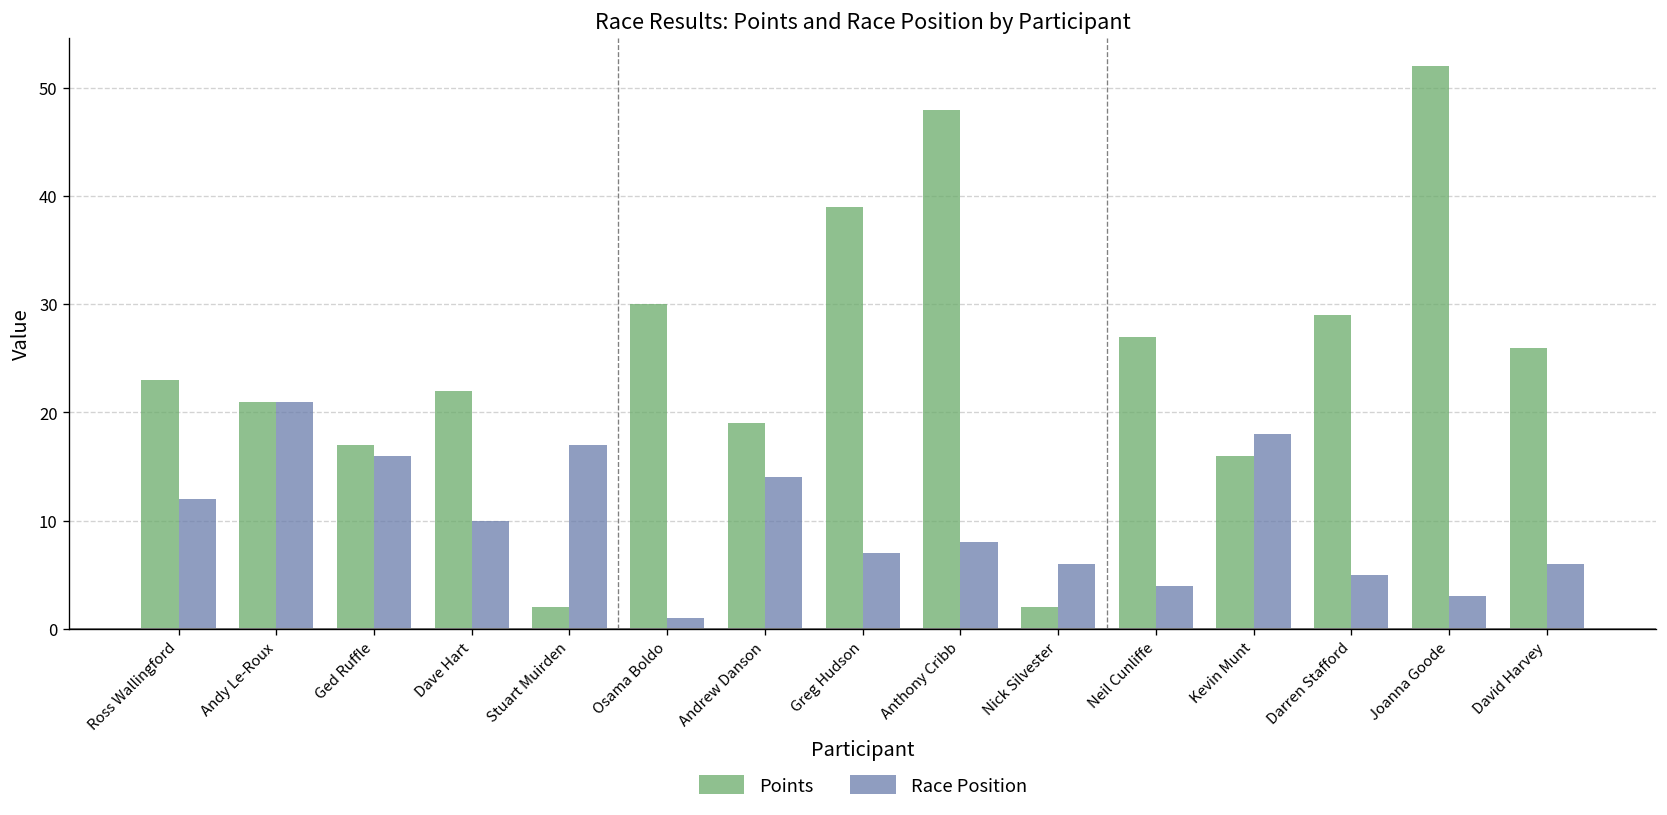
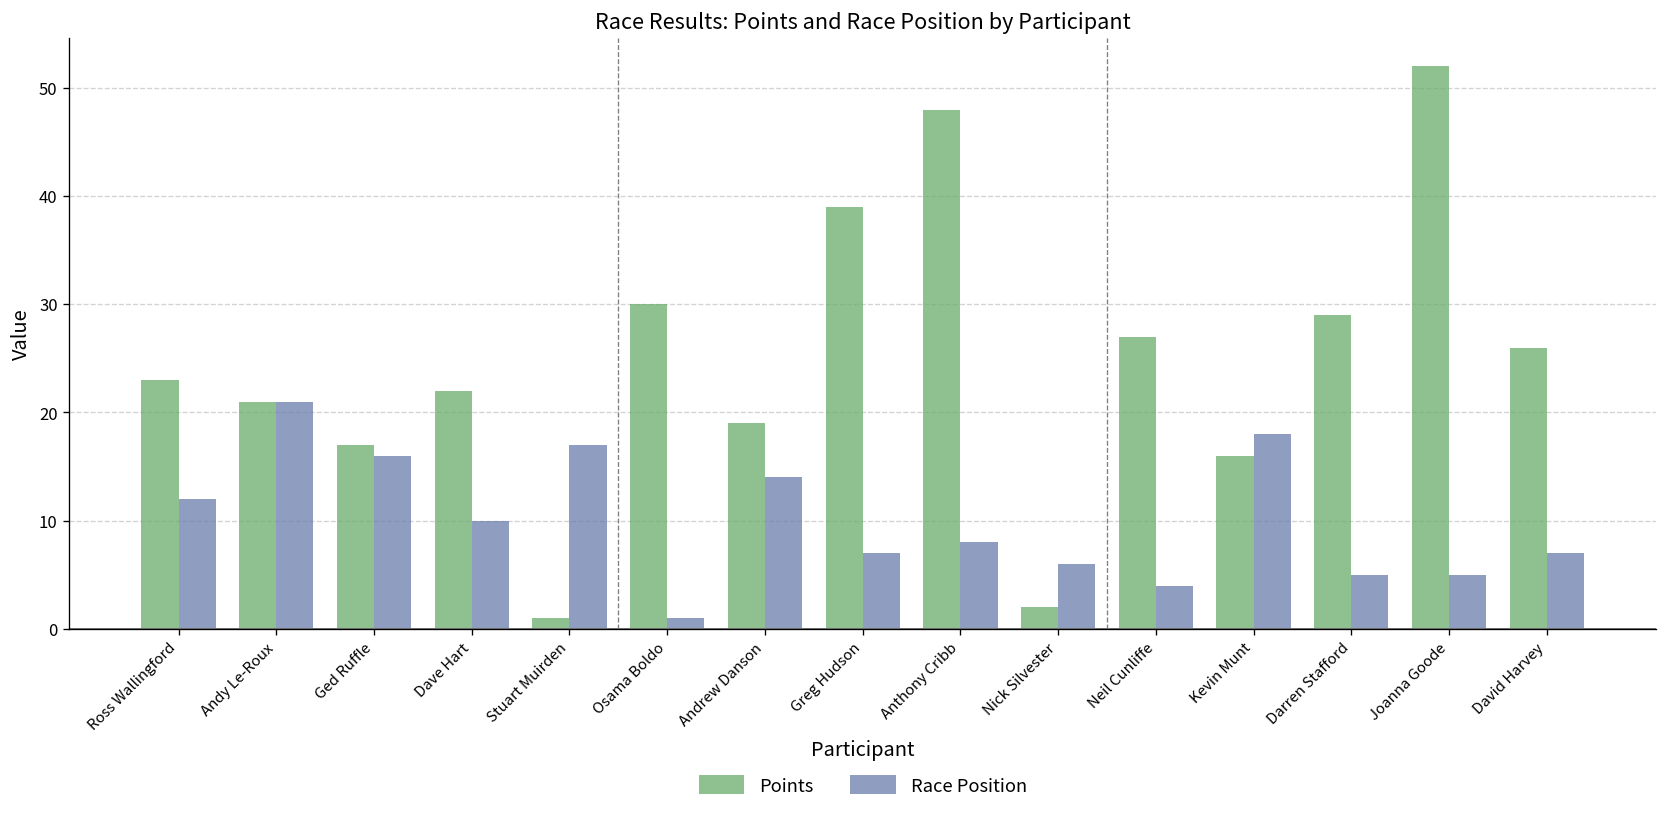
Points, Stuart Muirden: 2 -> 1
Race Position, Joanna Goode: 3 -> 5
Race Position, David Harvey: 6 -> 7
